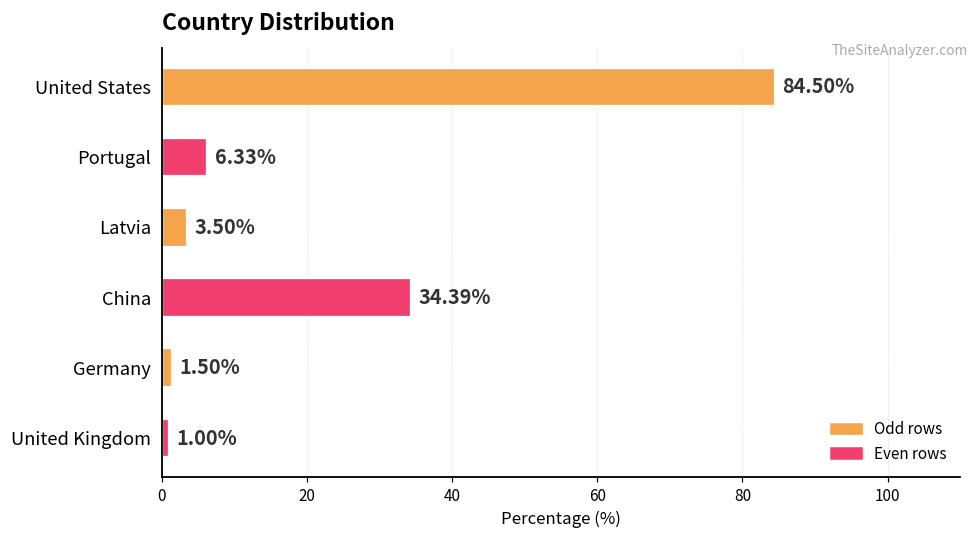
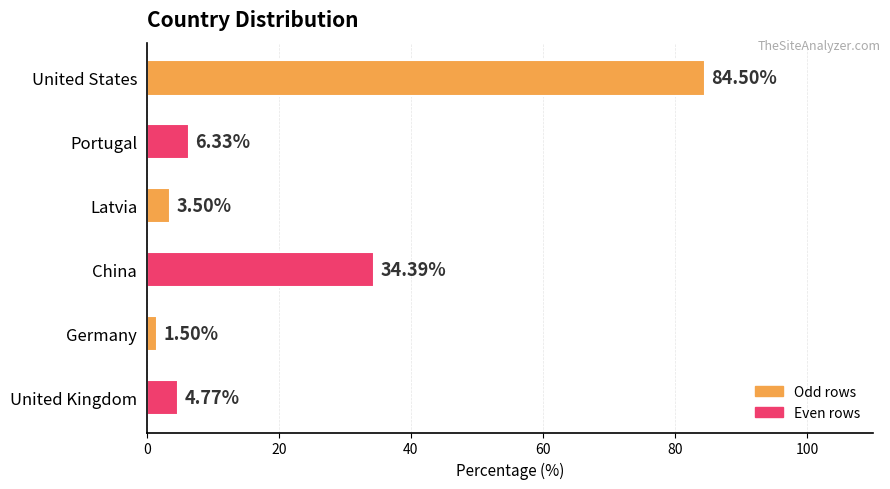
United Kingdom: 1.00% -> 4.77%
